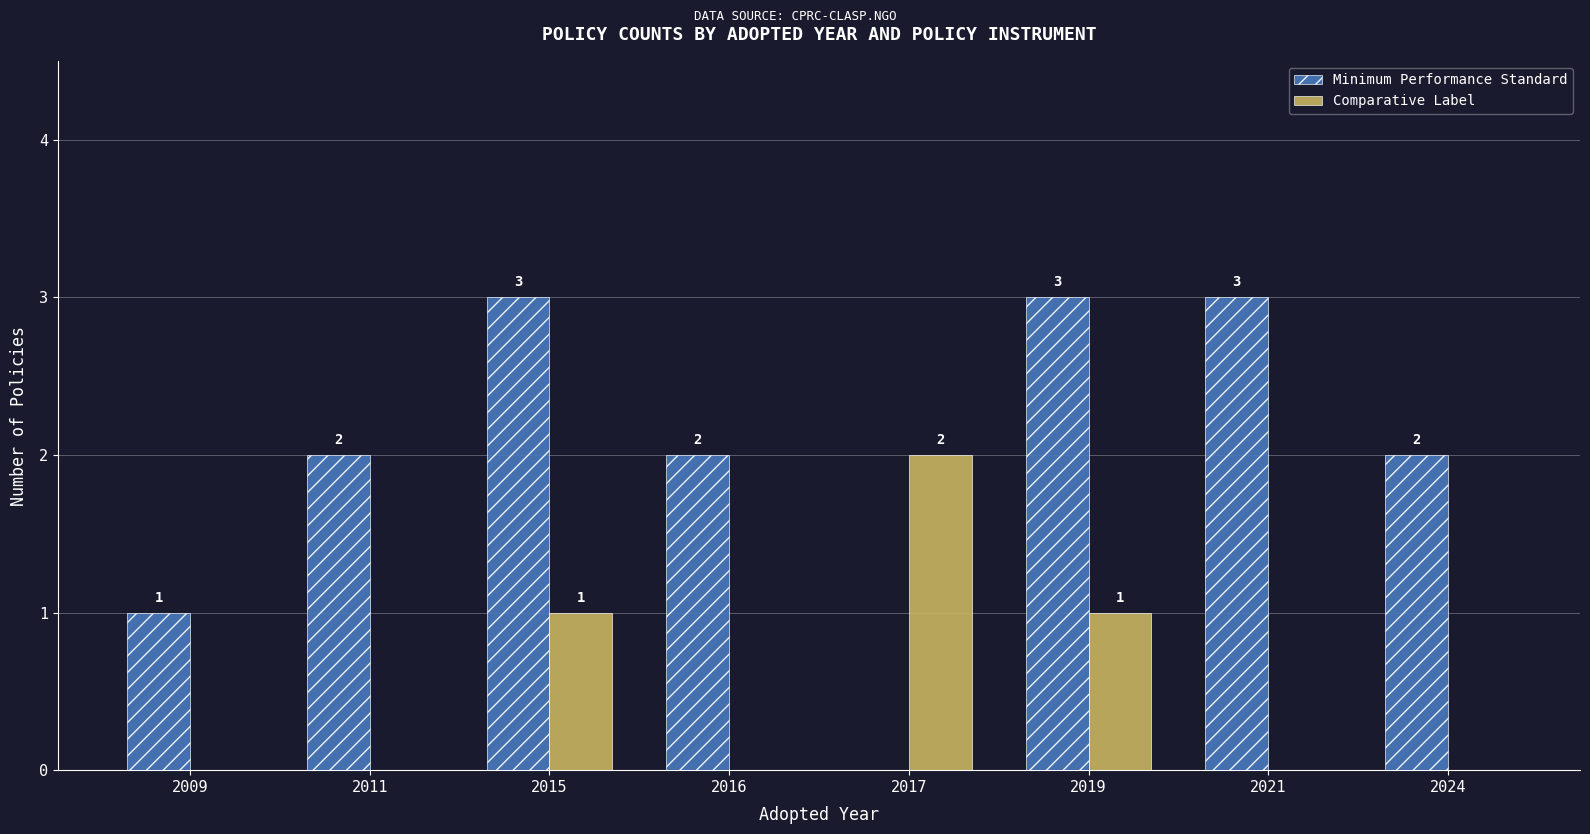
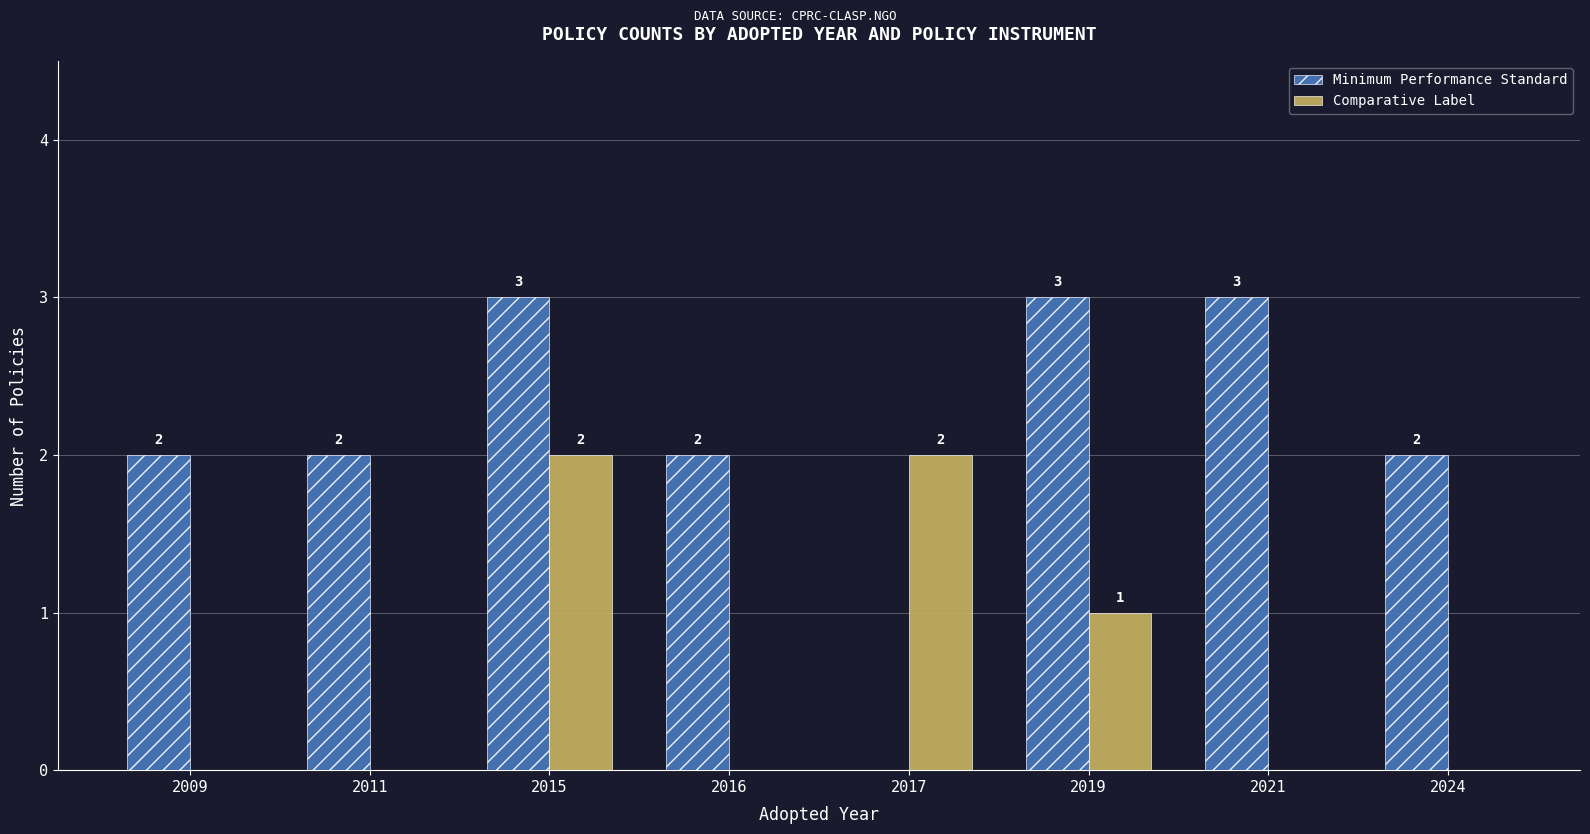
Minimum Performance Standard, 2009: 1 -> 2
Comparative Label, 2015: 1 -> 2
